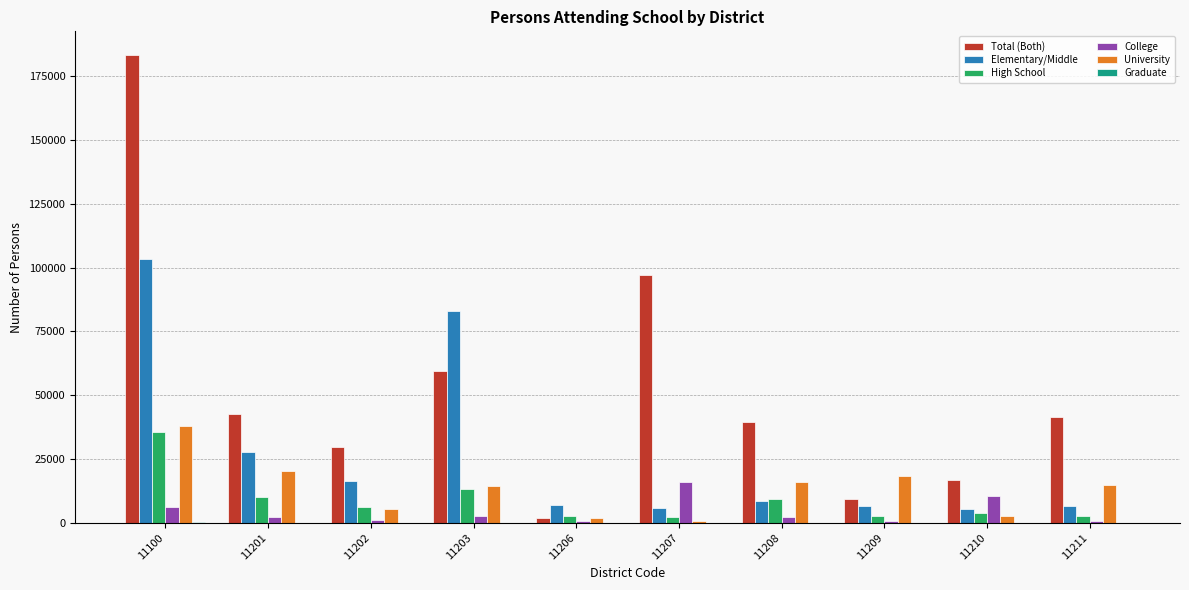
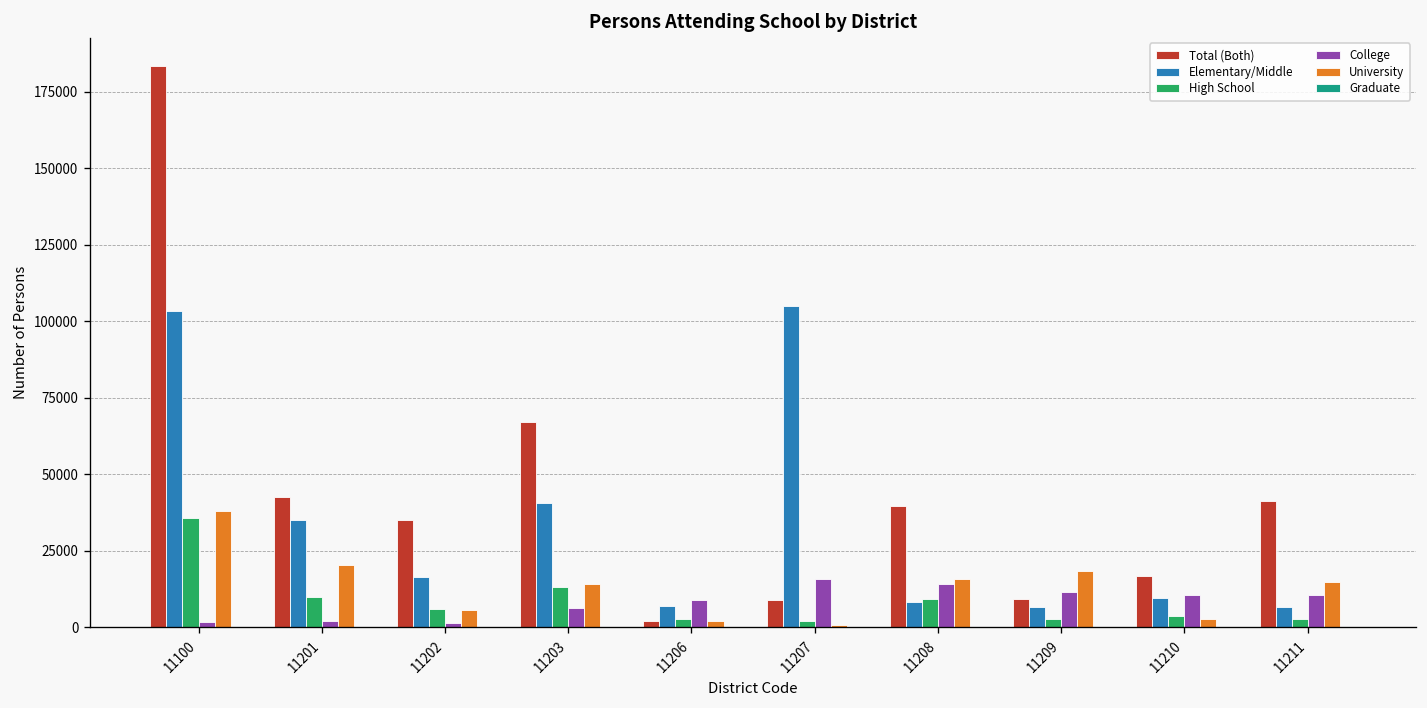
College, 11100: 6000 -> 2000
Elementary/Middle, 11201: 28000 -> 35000
Total (Both), 11202: 30000 -> 35000
Total (Both), 11203: 59000 -> 67000
Elementary/Middle, 11203: 83000 -> 41000
College, 11203: 3000 -> 6000
College, 11206: 1000 -> 9000
Total (Both), 11207: 97000 -> 9000
Elementary/Middle, 11207: 6000 -> 105000
College, 11208: 2000 -> 14000
College, 11209: 1000 -> 12000
Elementary/Middle, 11210: 5000 -> 10000
College, 11211: 1000 -> 10000
